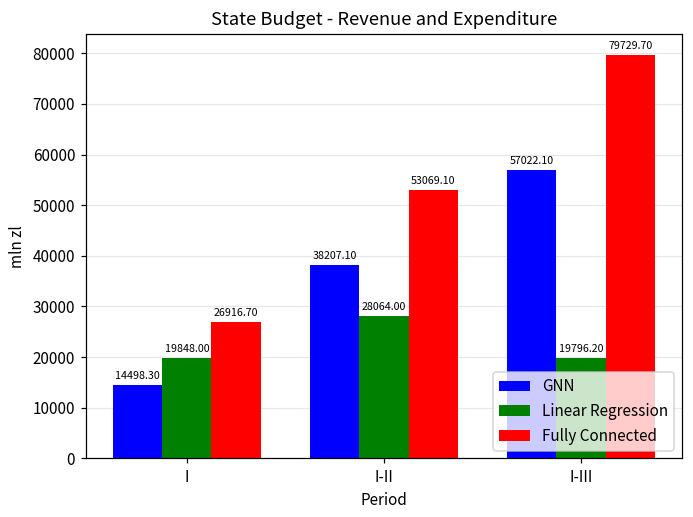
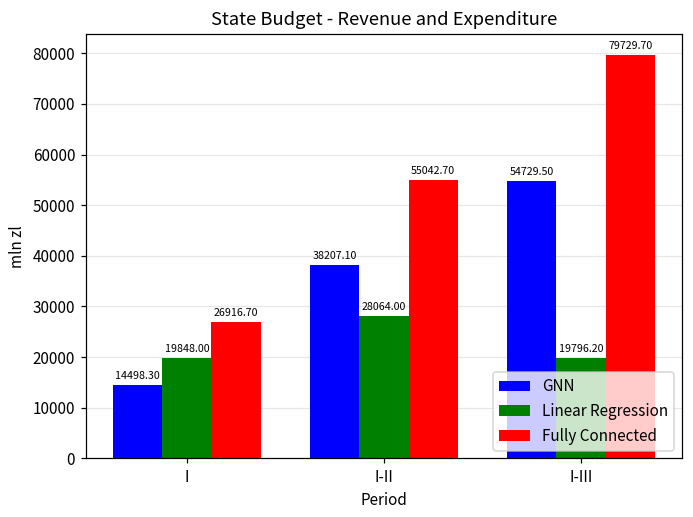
Fully Connected, I-II: 53069.10 -> 55042.70
GNN, I-III: 57022.10 -> 54729.50
